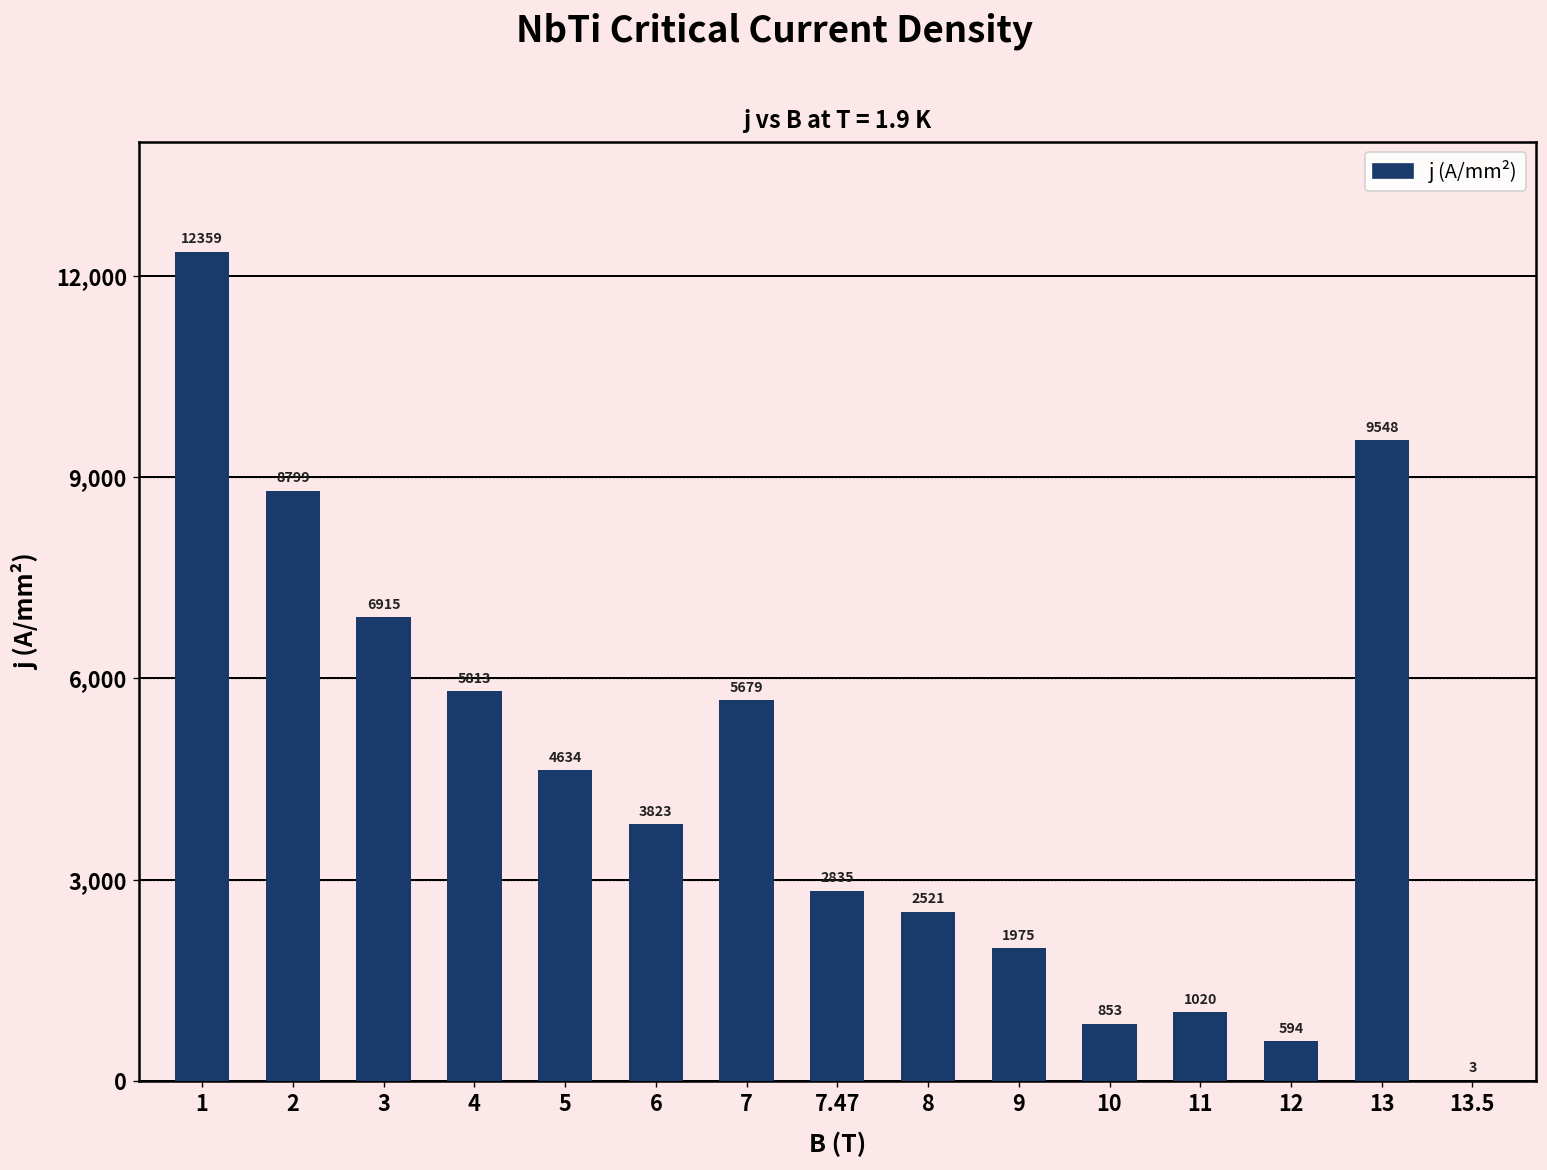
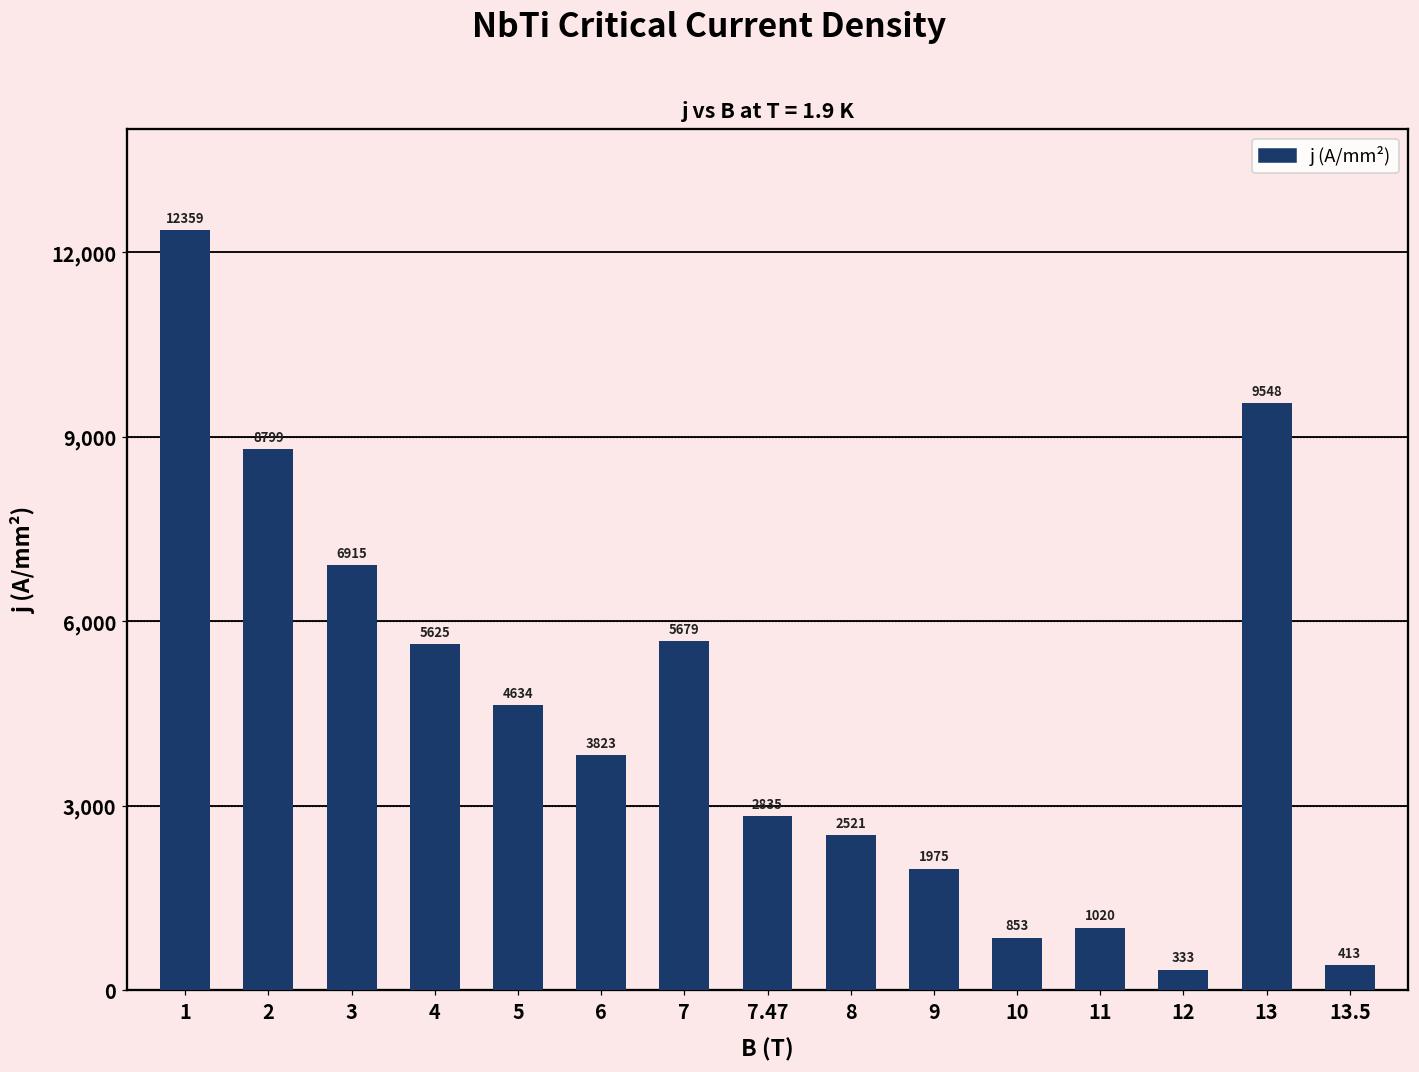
4: 5813 -> 5625
12: 594 -> 333
13.5: 3 -> 413
